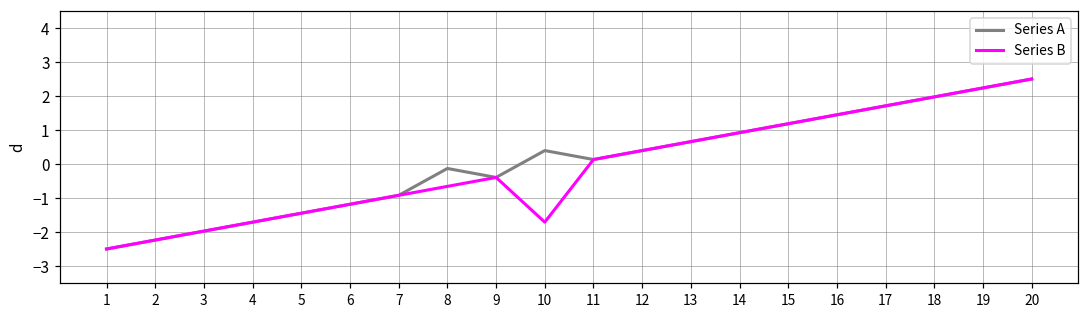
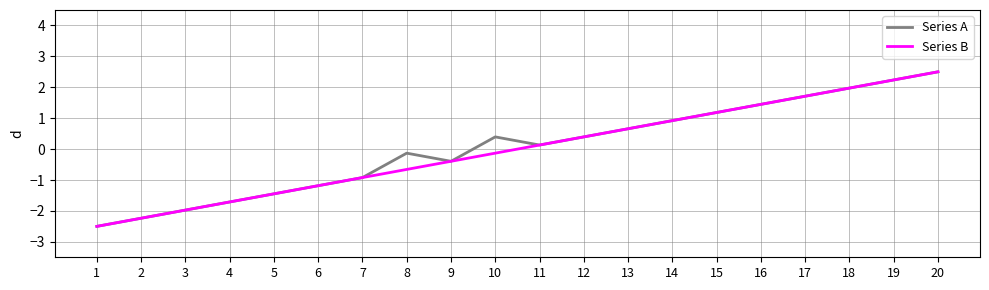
Series B, 10: -1.7 -> -0.1
